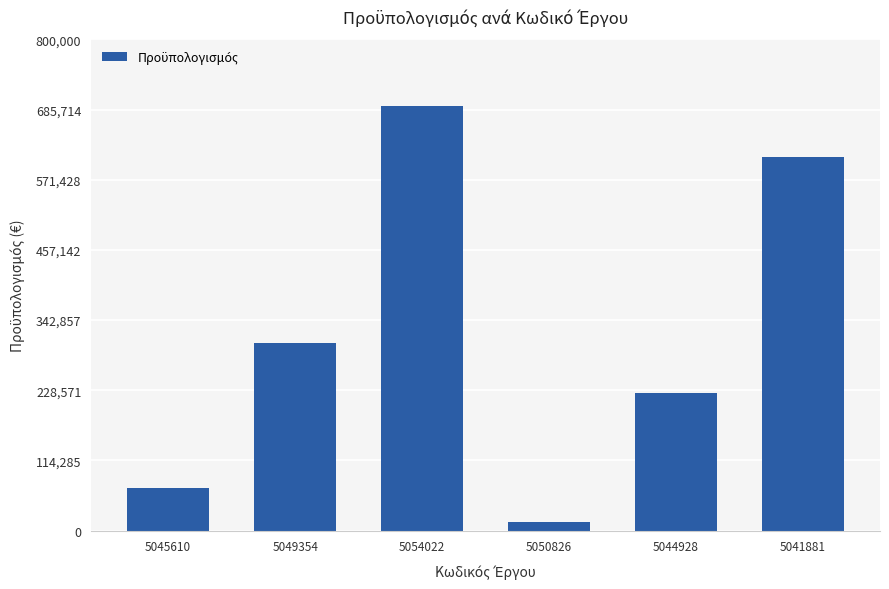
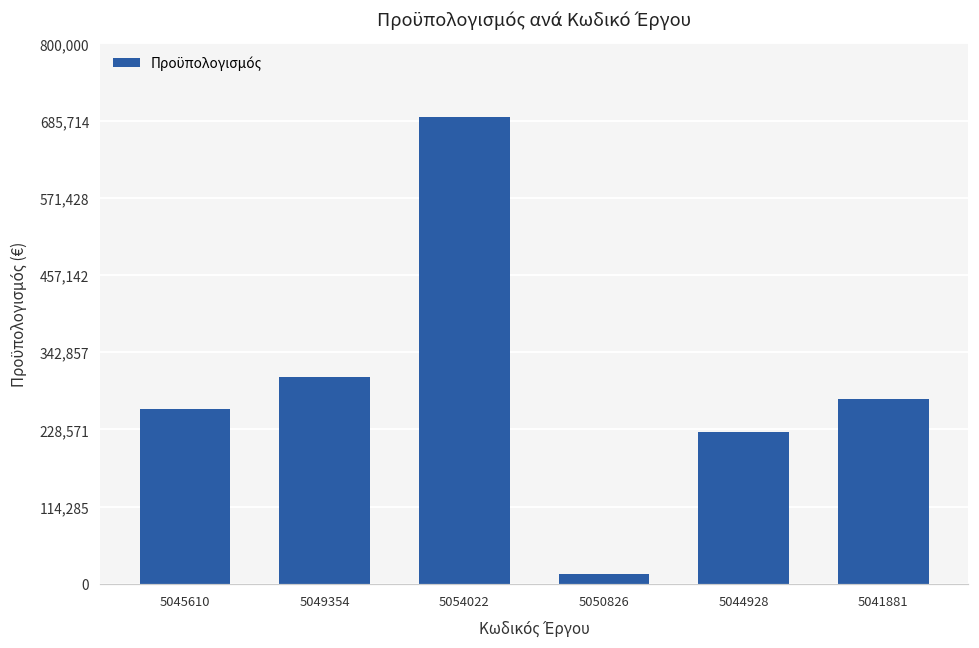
5045610: 70,000 -> 260,000
5041881: 610,000 -> 270,000
